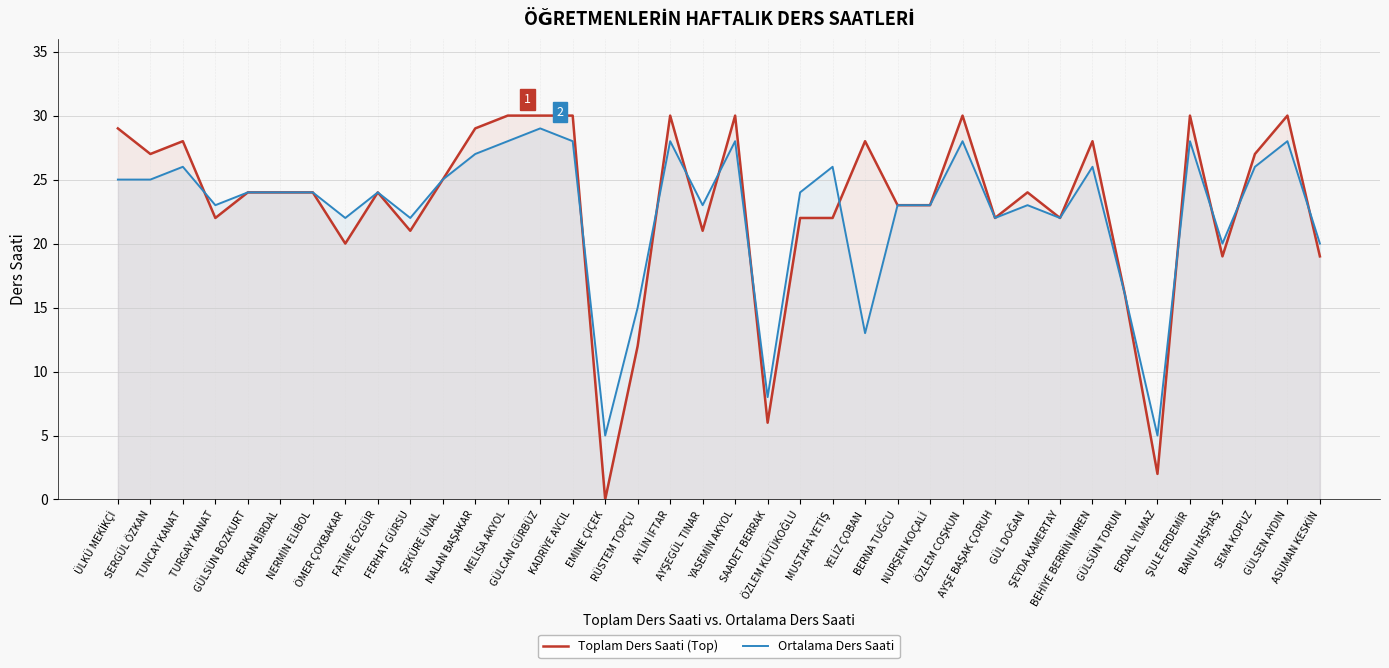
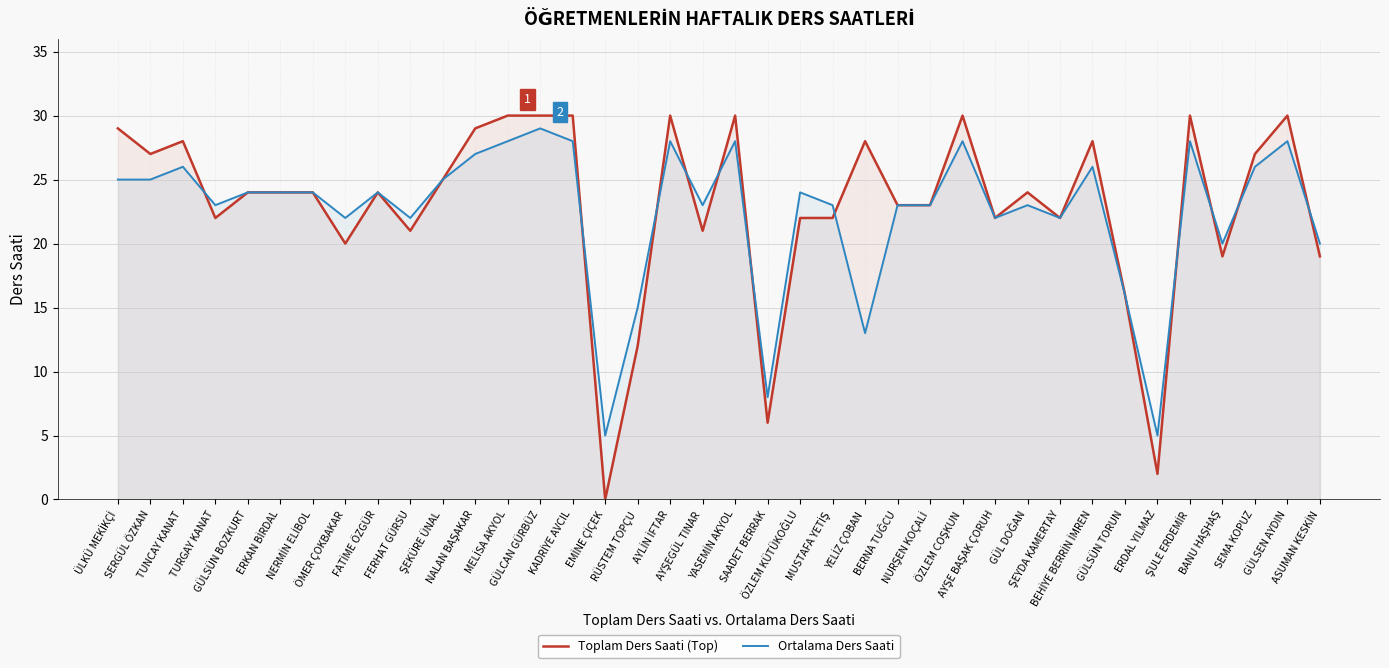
Ortalama Ders Saati, MUSTAFA YETİŞ: 26 -> 23
